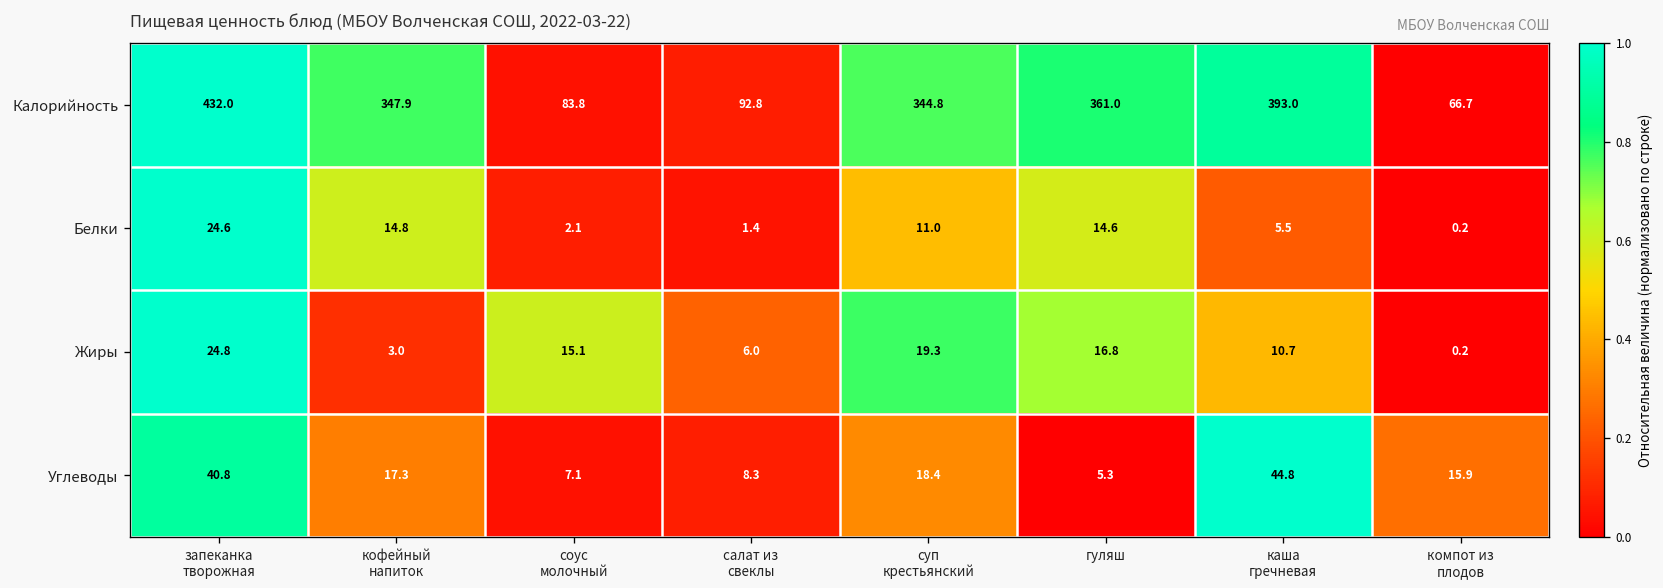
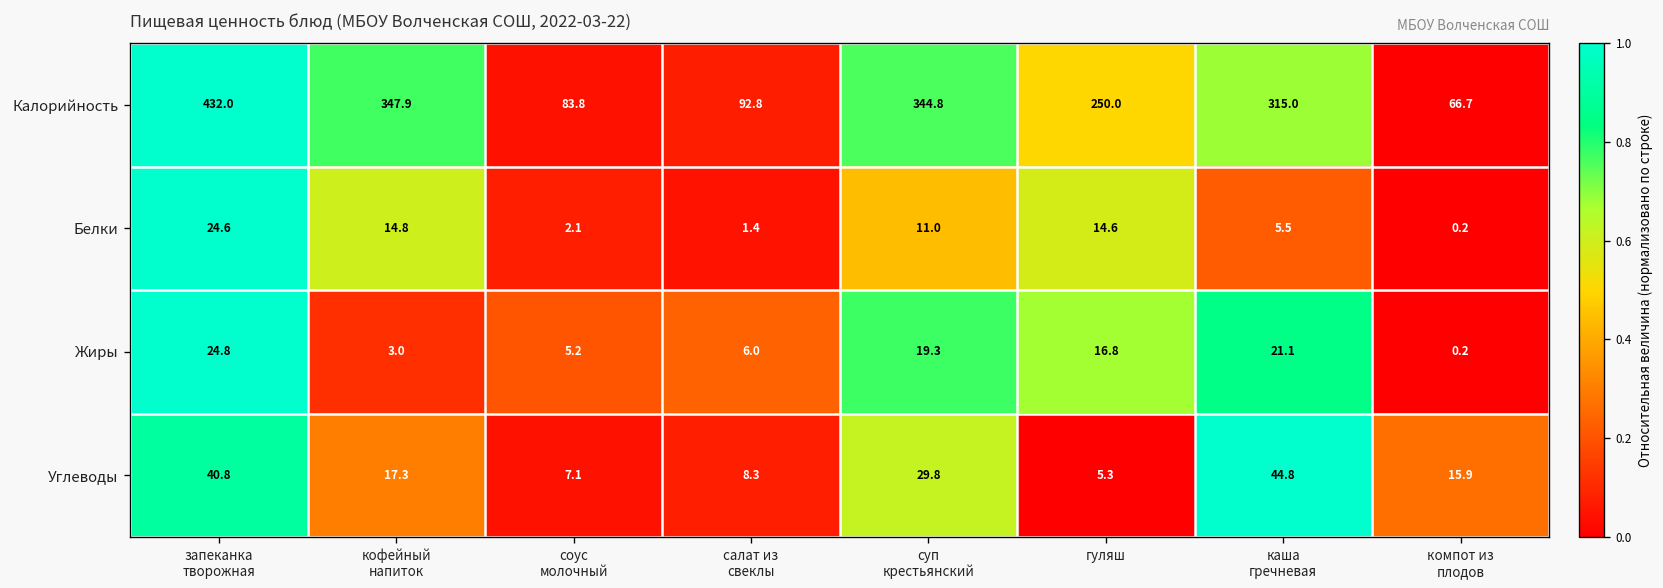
Калорийность, гуляш: 361.0 -> 250.0
Калорийность, каша гречневая: 393.0 -> 315.0
Жиры, соус молочный: 15.1 -> 5.2
Жиры, каша гречневая: 10.7 -> 21.1
Углеводы, суп крестьянский: 18.4 -> 29.8
